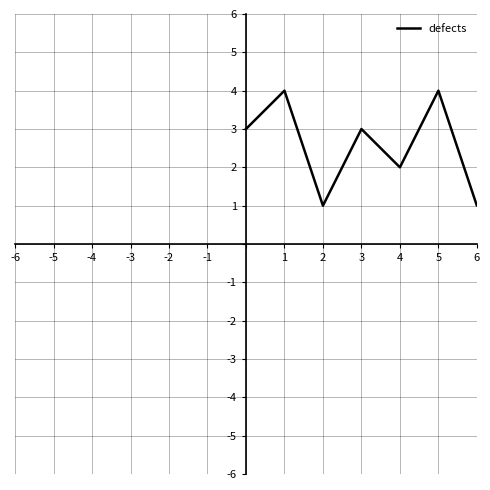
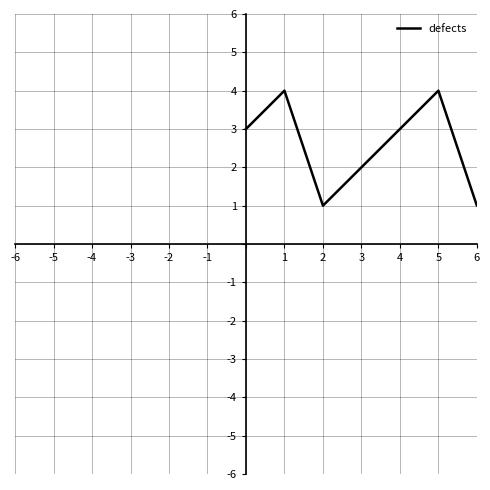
3: 3 -> 2
4: 2 -> 3
